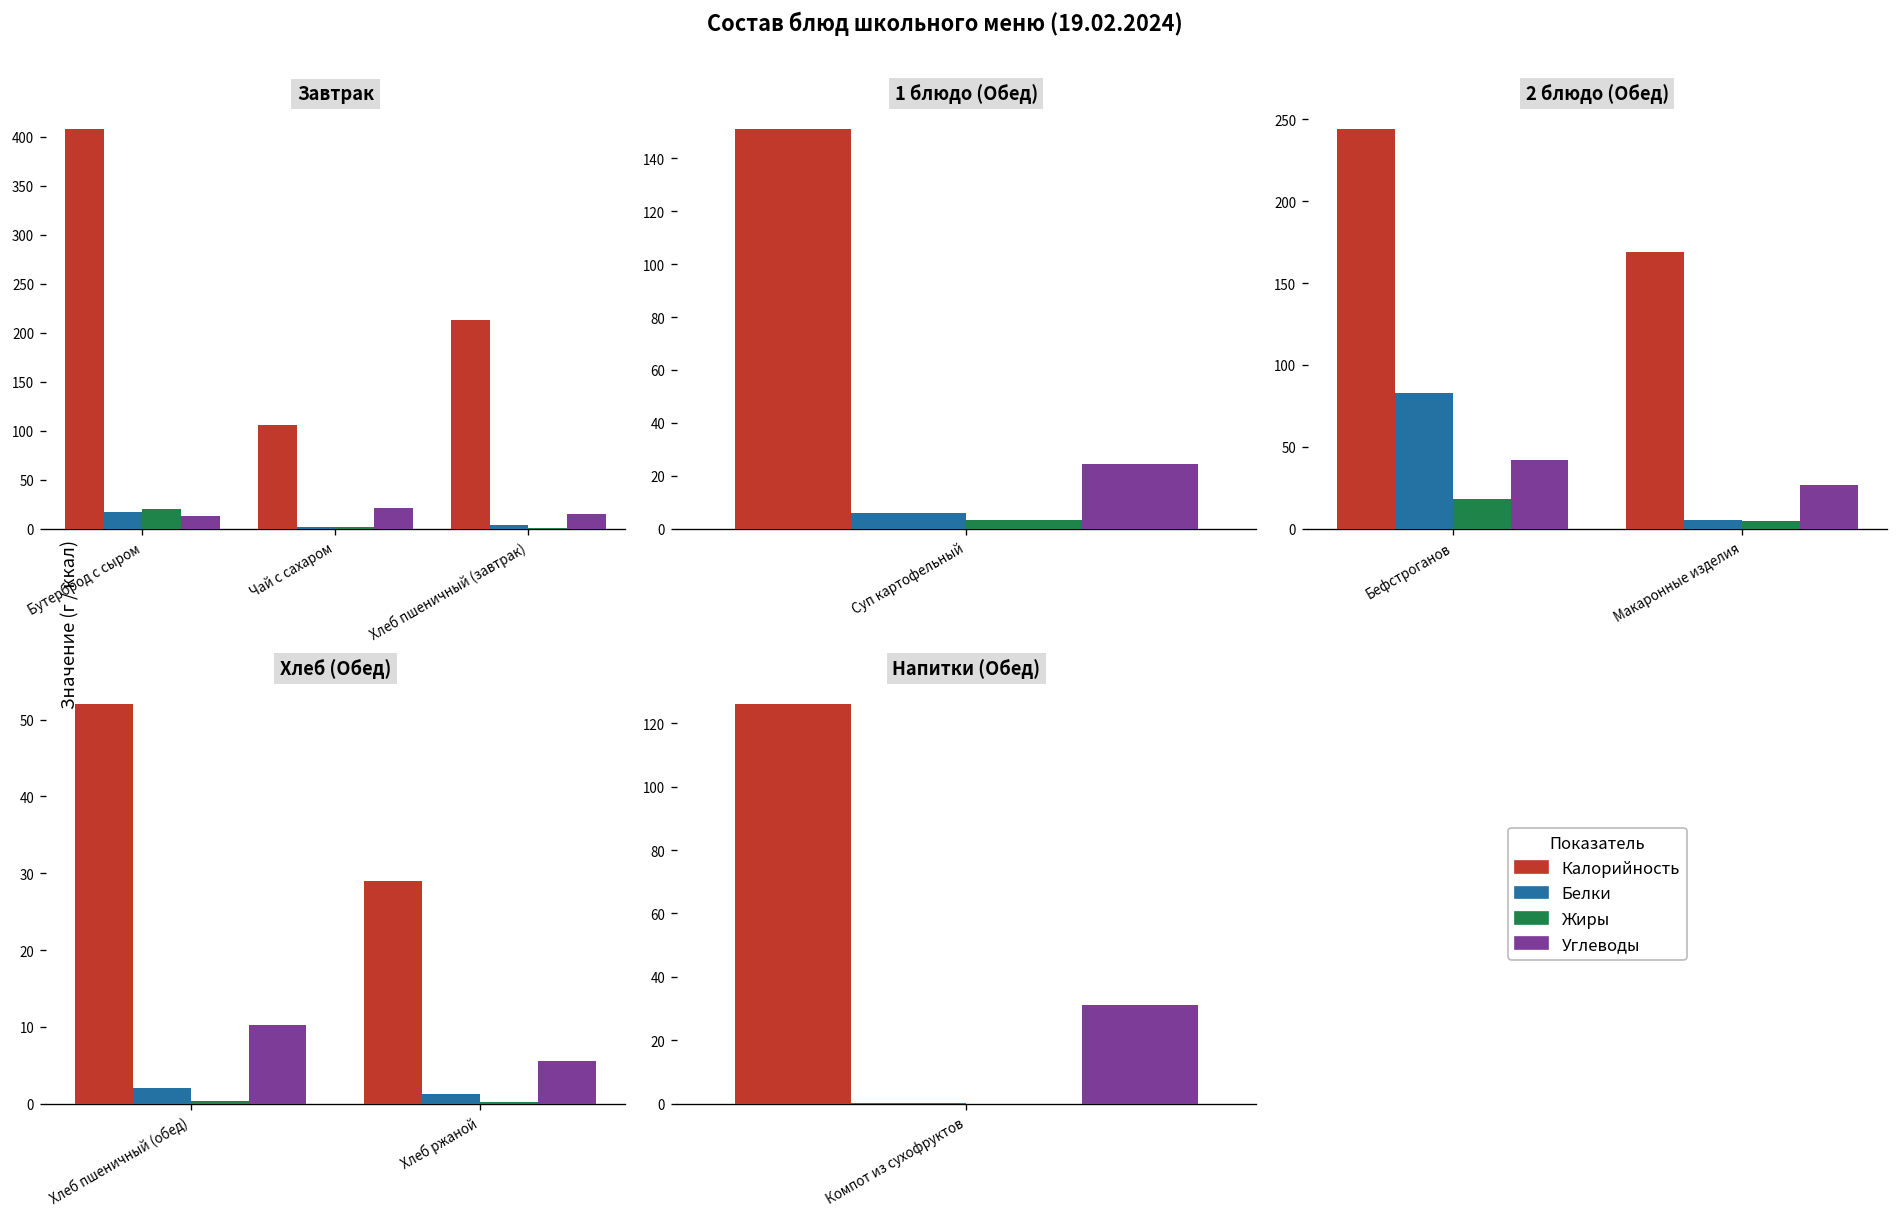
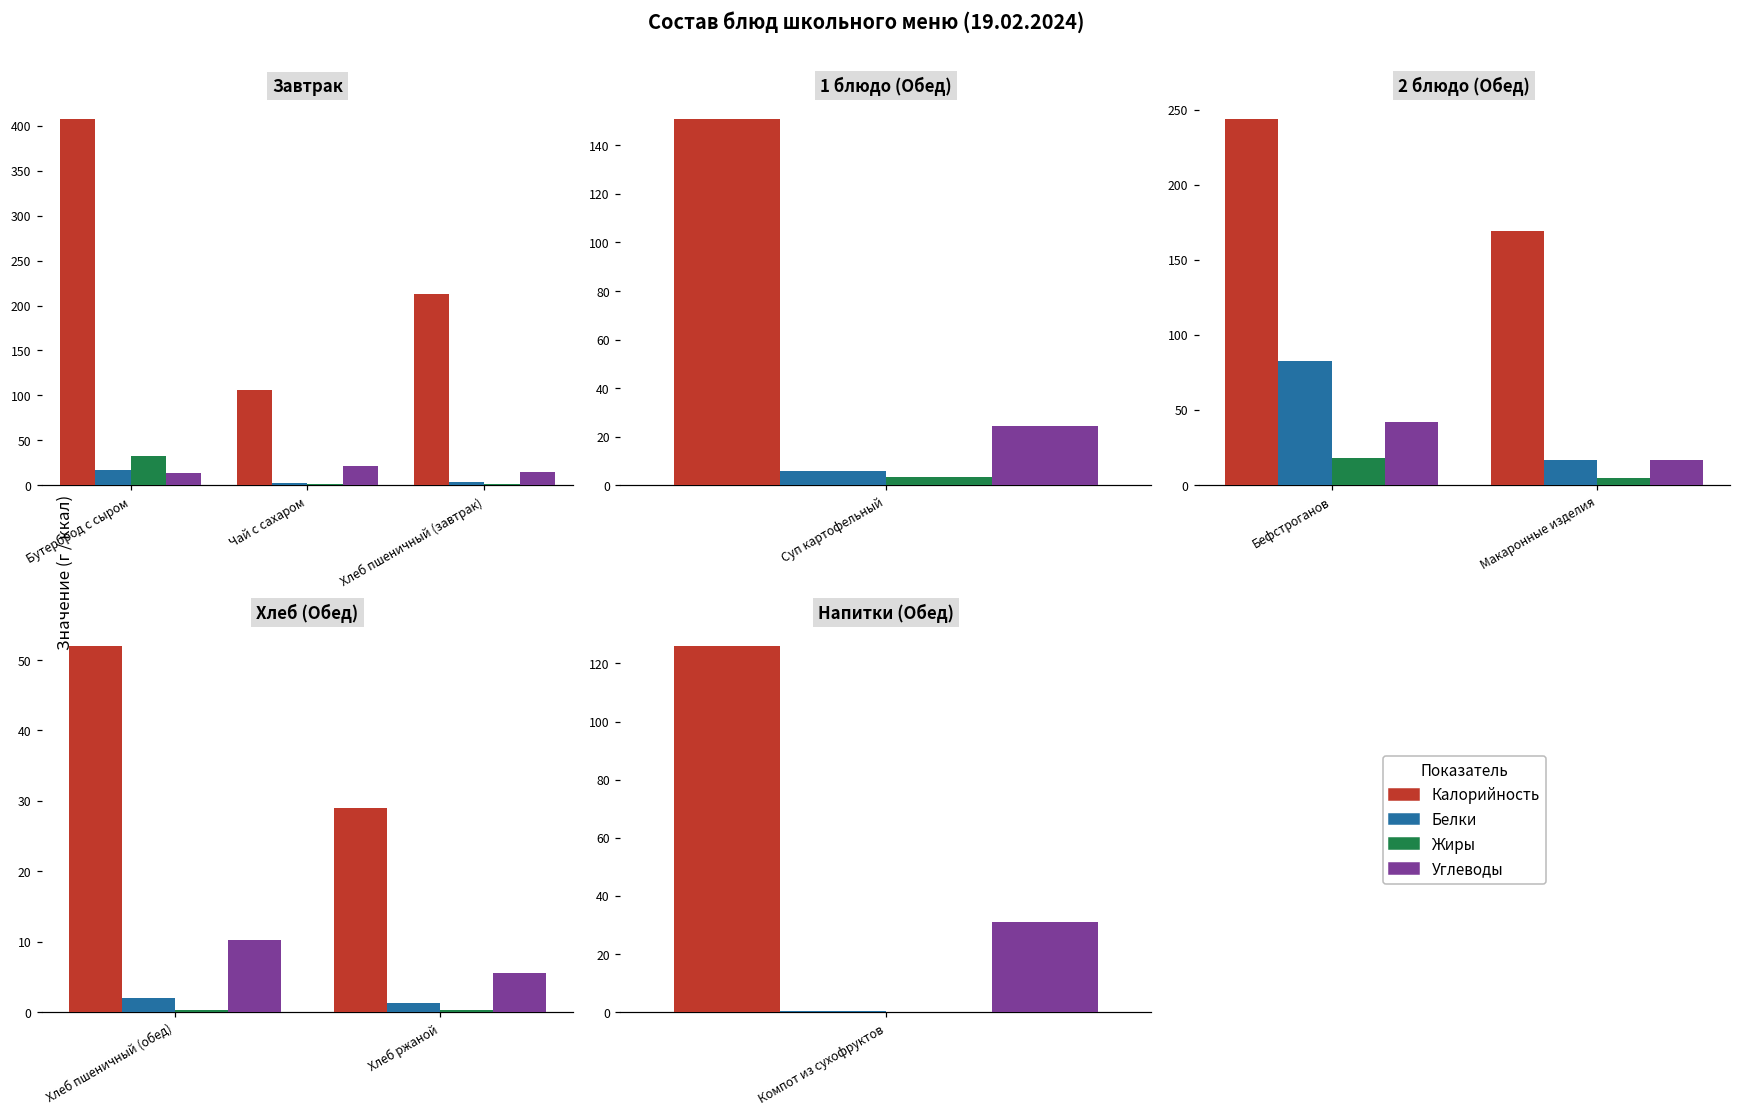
Завтрак, Жиры, Бутерброд с сыром: 20 -> 30
2 блюдо (Обед), Белки, Макаронные изделия: 6 -> 17
2 блюдо (Обед), Углеводы, Макаронные изделия: 26 -> 16
